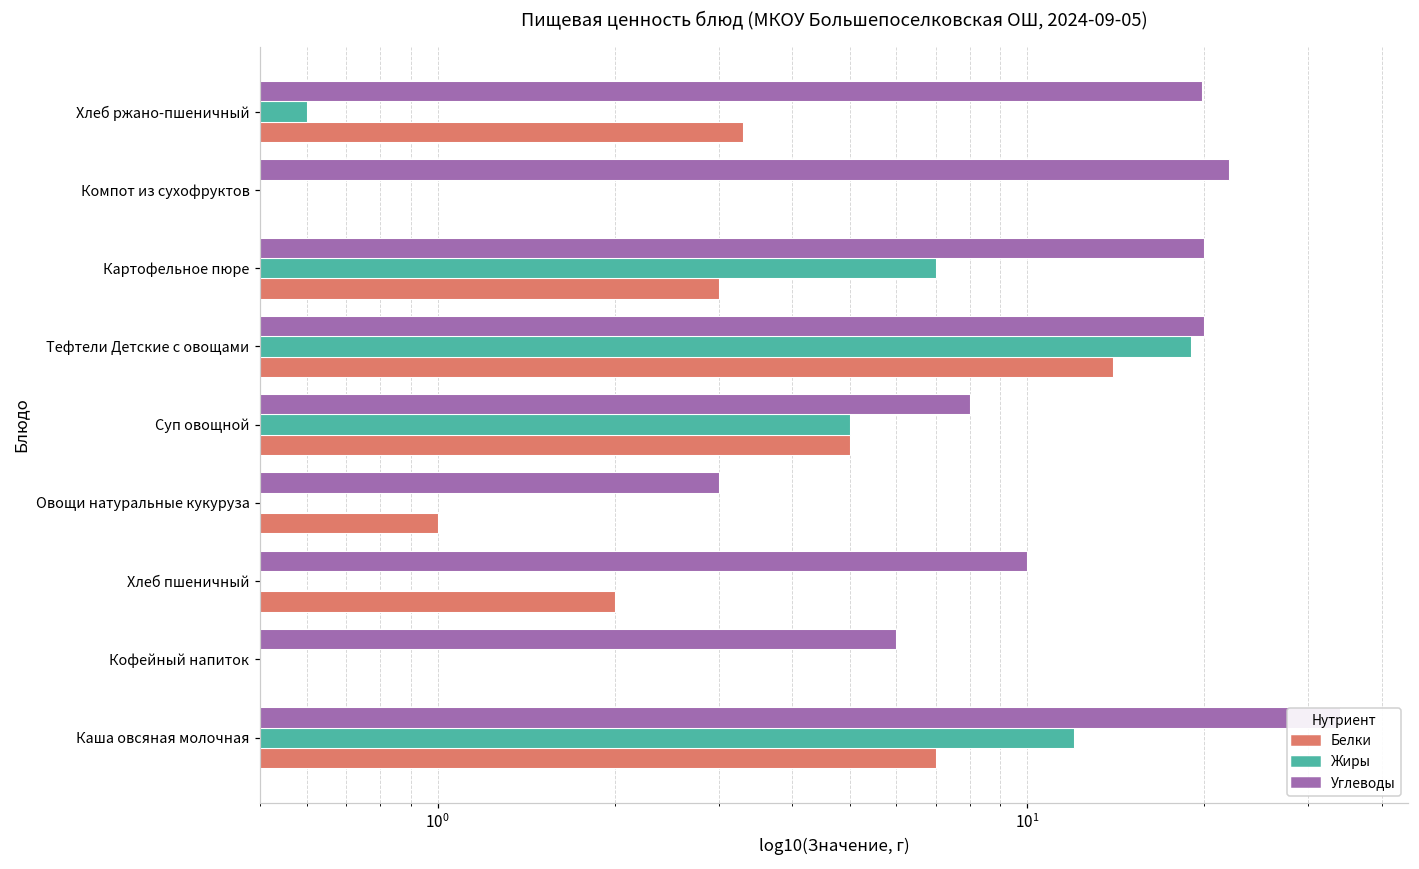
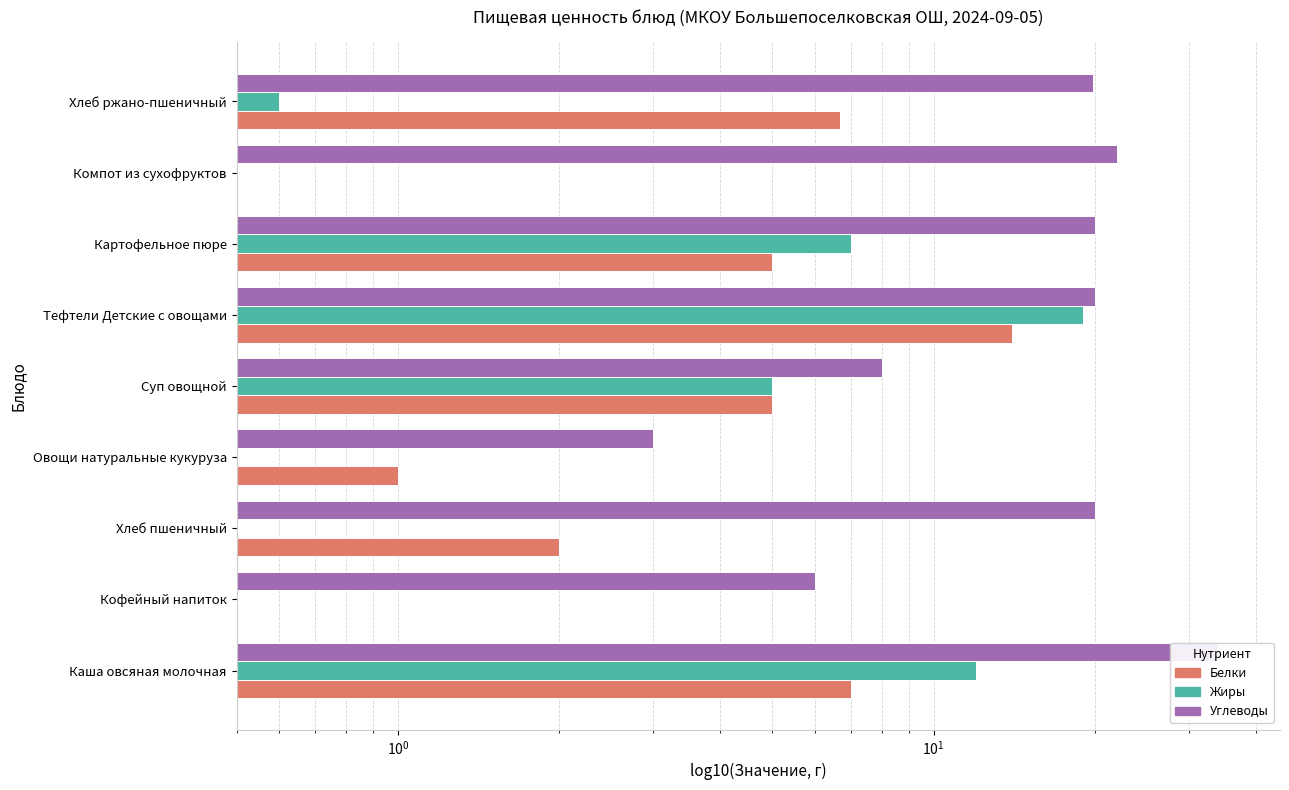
Белки, Хлеб ржано-пшеничный: 3.3 -> 6.7
Белки, Картофельное пюре: 3 -> 5
Углеводы, Хлеб пшеничный: 10 -> 20
